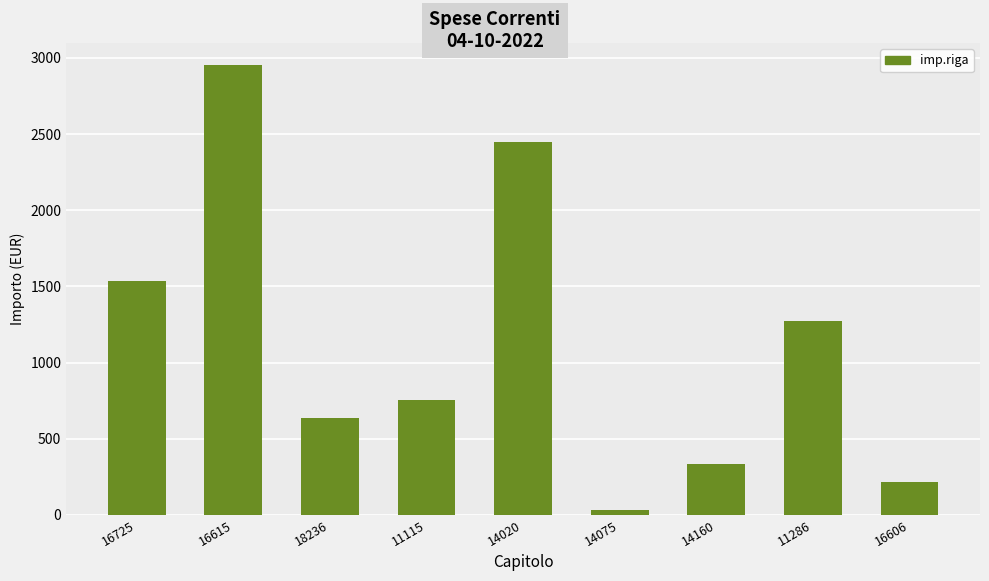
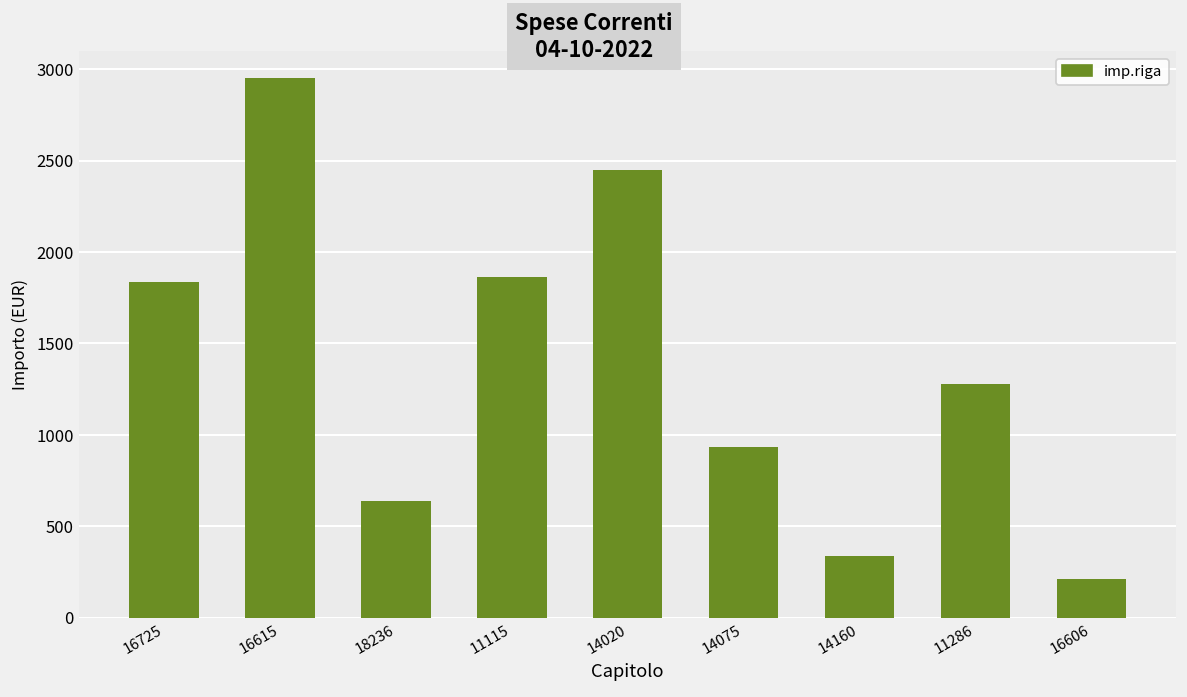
16725: 1530 -> 1840
11115: 750 -> 1860
14075: 30 -> 940
